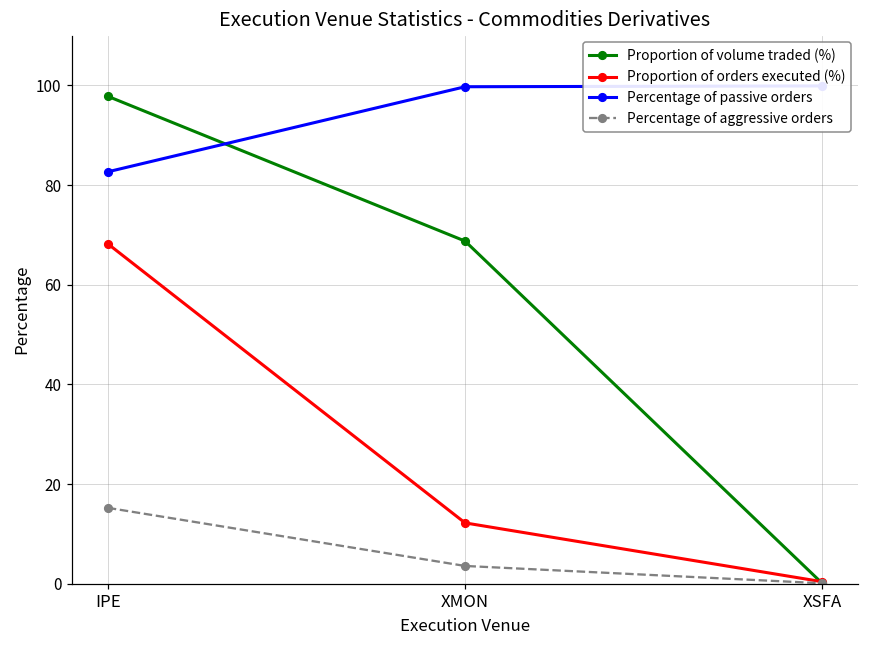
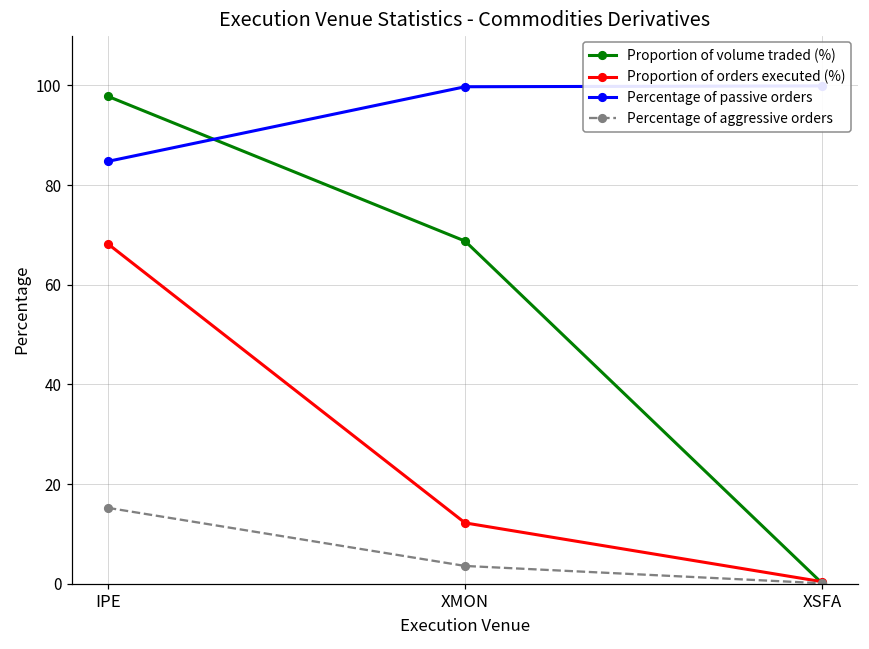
Percentage of passive orders, IPE: 83 -> 85
